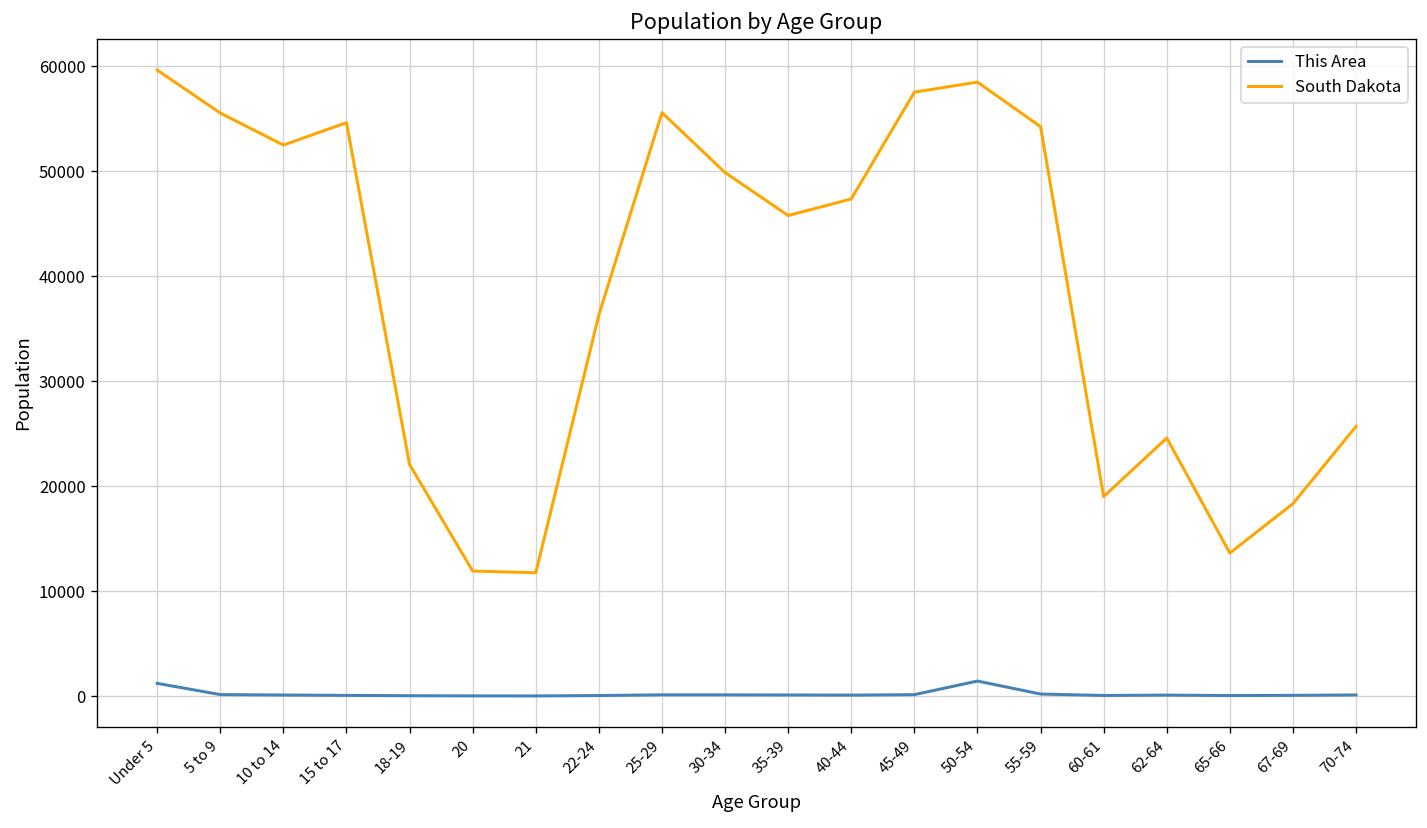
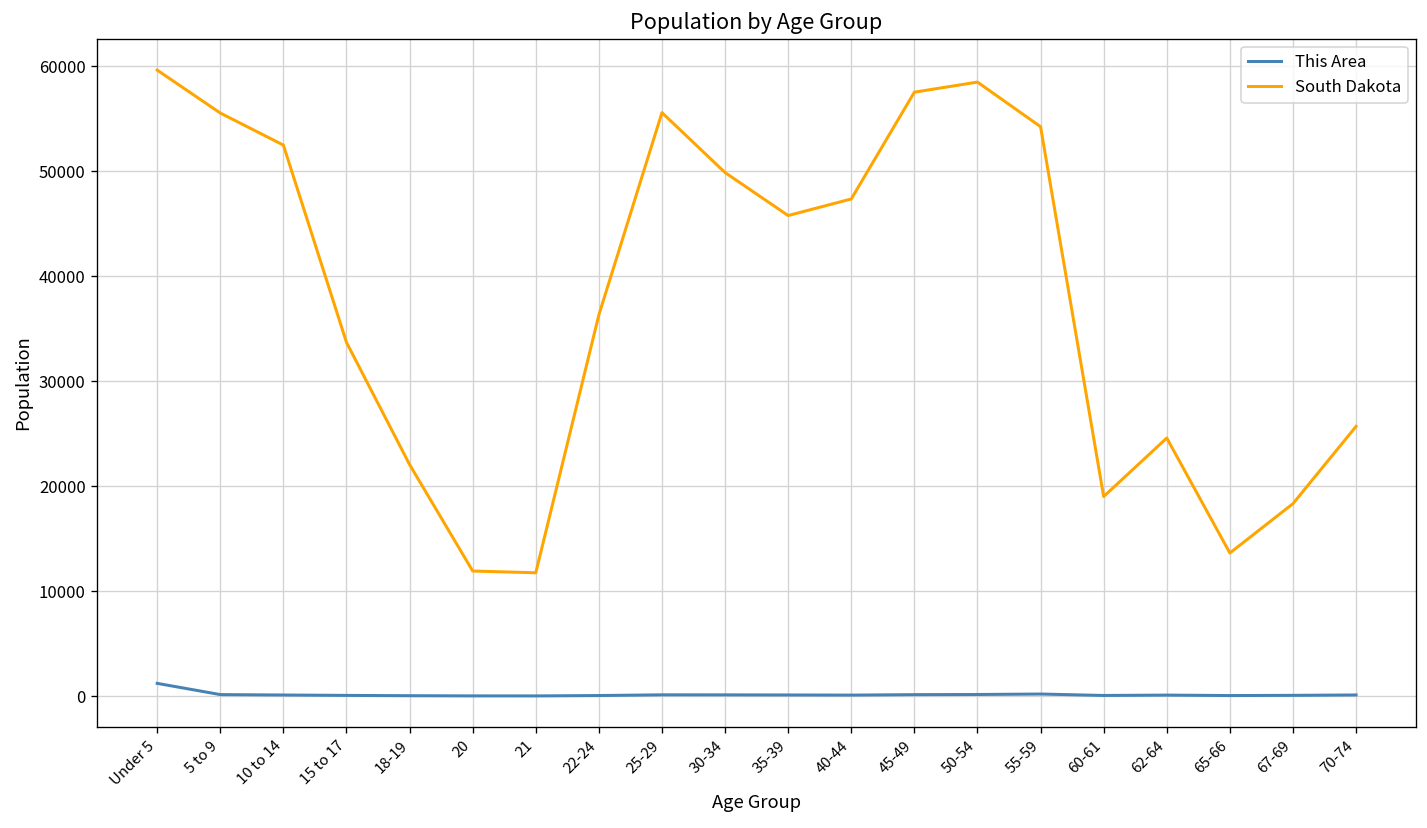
South Dakota, 15 to 17: 55000 -> 34000
This Area, 50-54: 1000 -> 0
